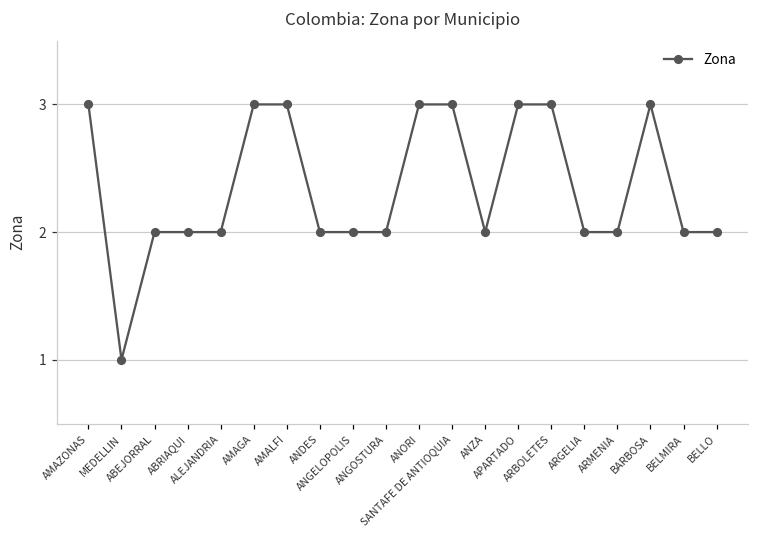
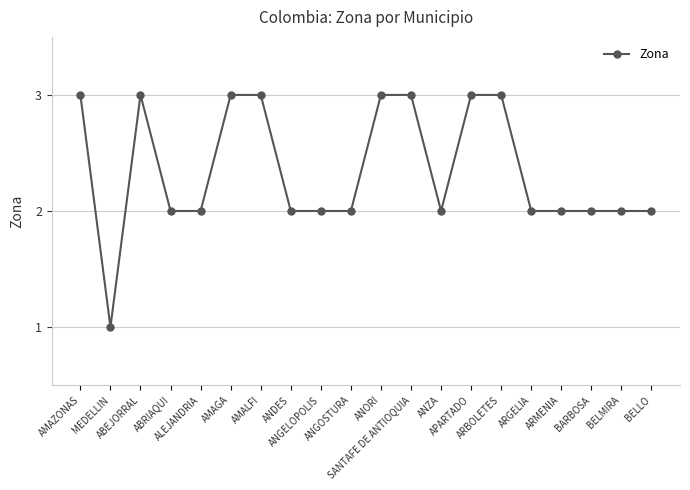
ABEJORRAL: 2 -> 3
BARBOSA: 3 -> 2
